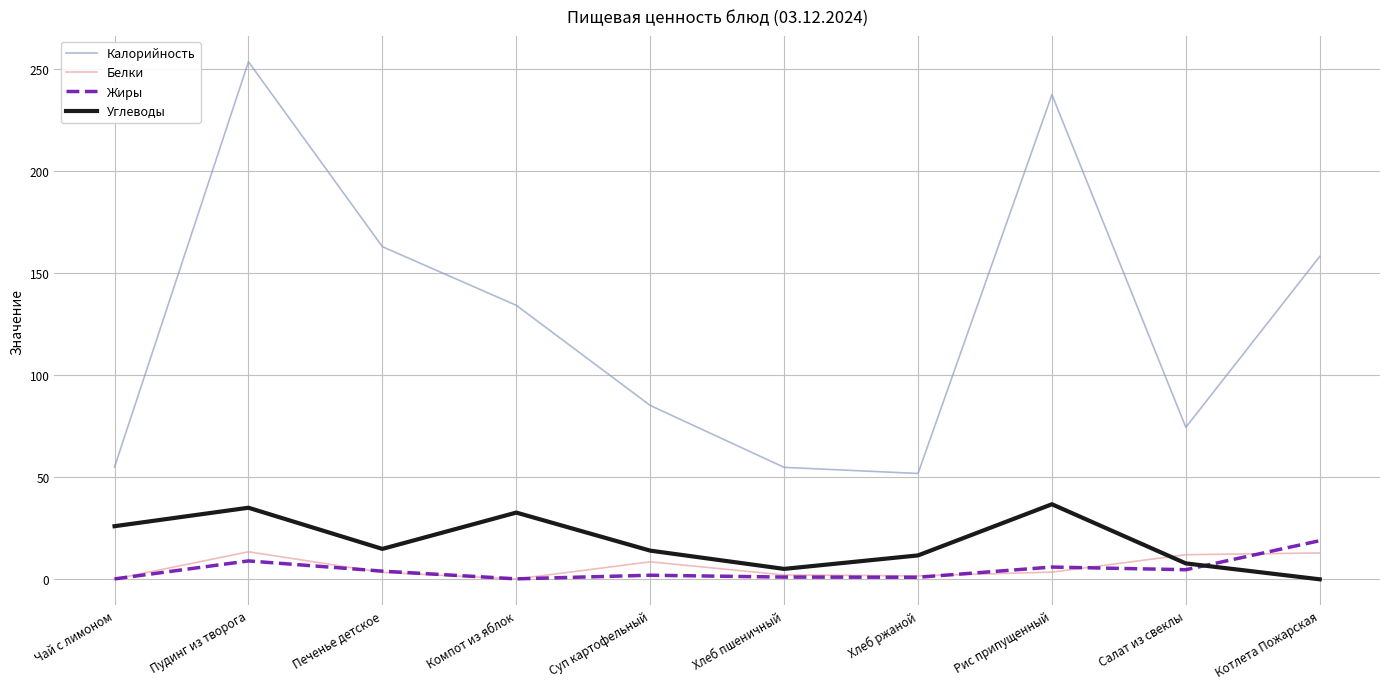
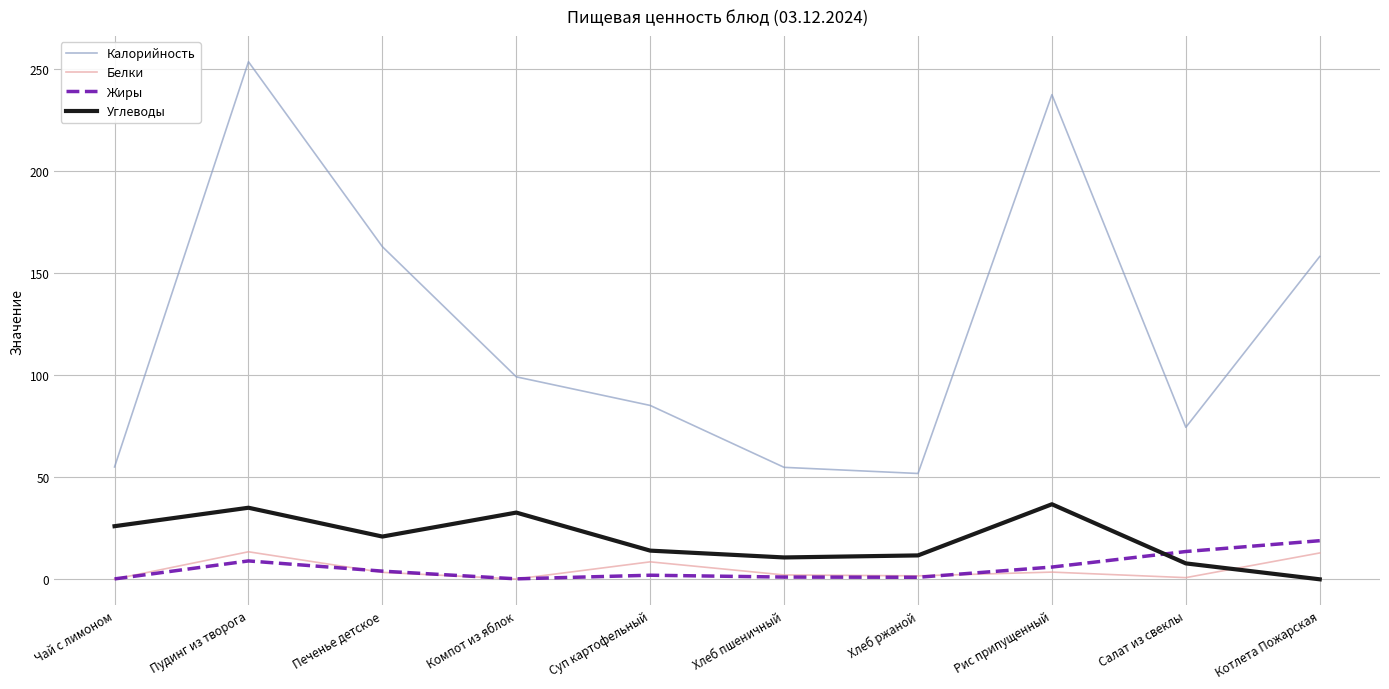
Углеводы, Печенье детское: 15 -> 21
Калорийность, Компот из яблок: 134 -> 99
Углеводы, Хлеб пшеничный: 5 -> 11
Белки, Салат из свеклы: 12 -> 1
Жиры, Салат из свеклы: 5 -> 14
